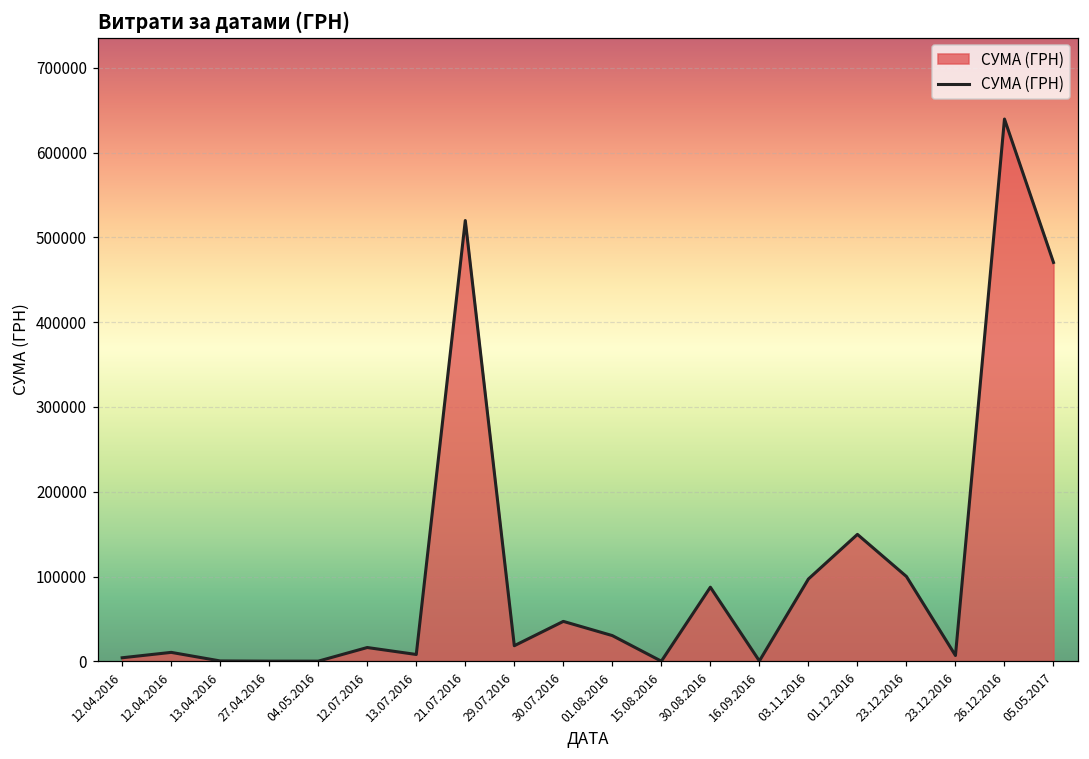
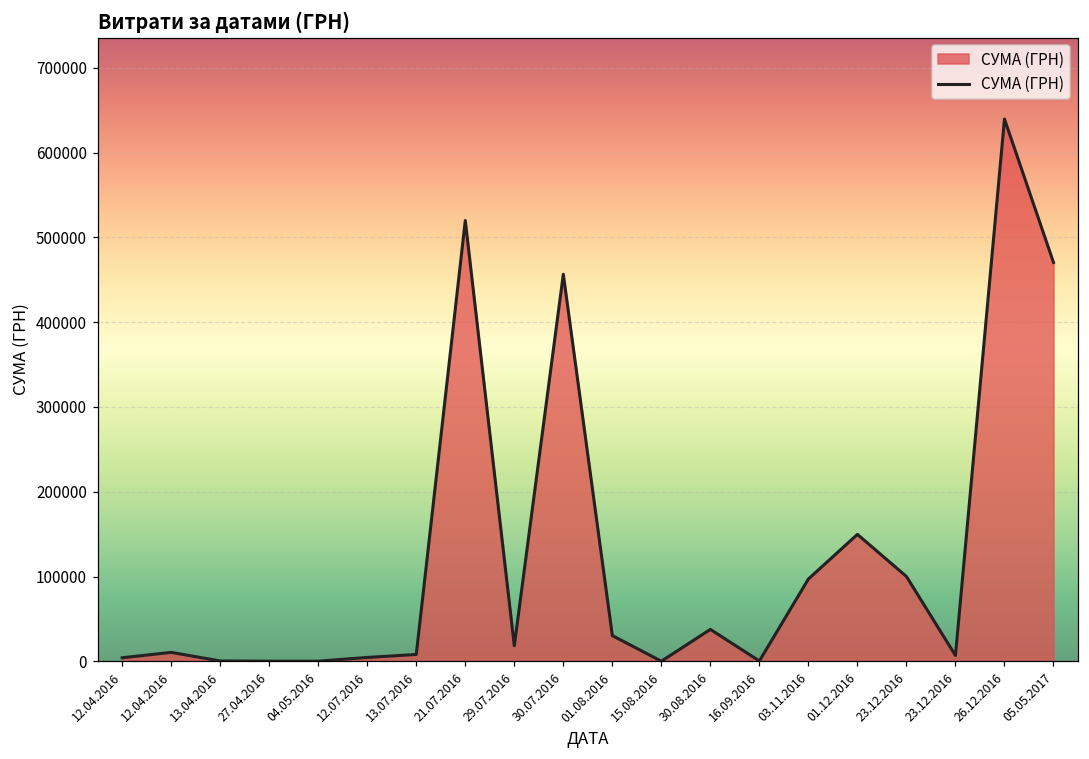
12.07.2016: 20000 -> 0
30.07.2016: 50000 -> 460000
30.08.2016: 90000 -> 40000
